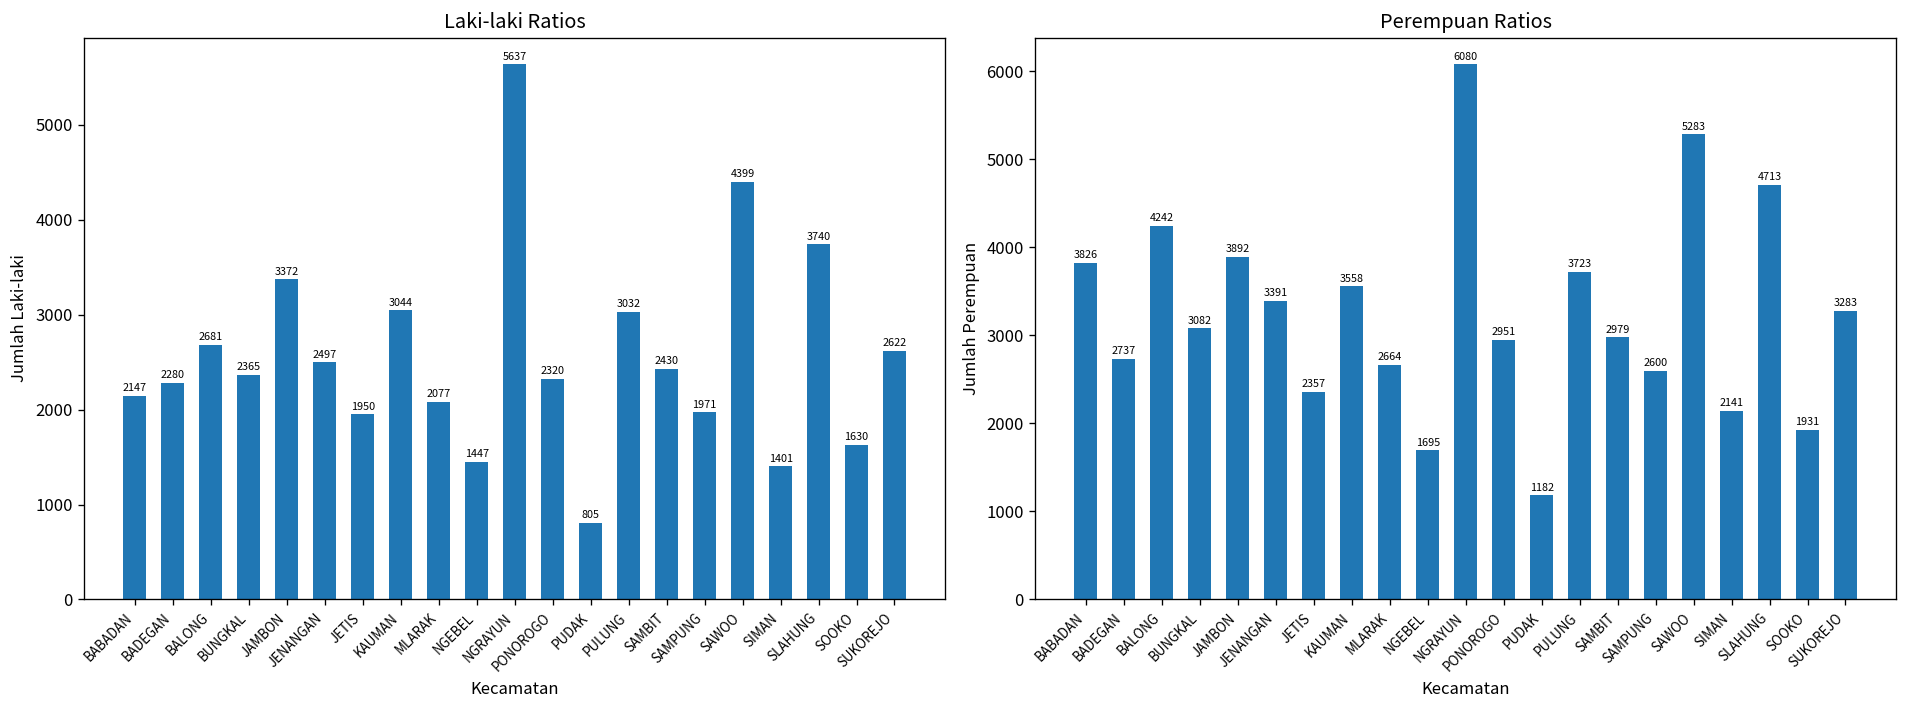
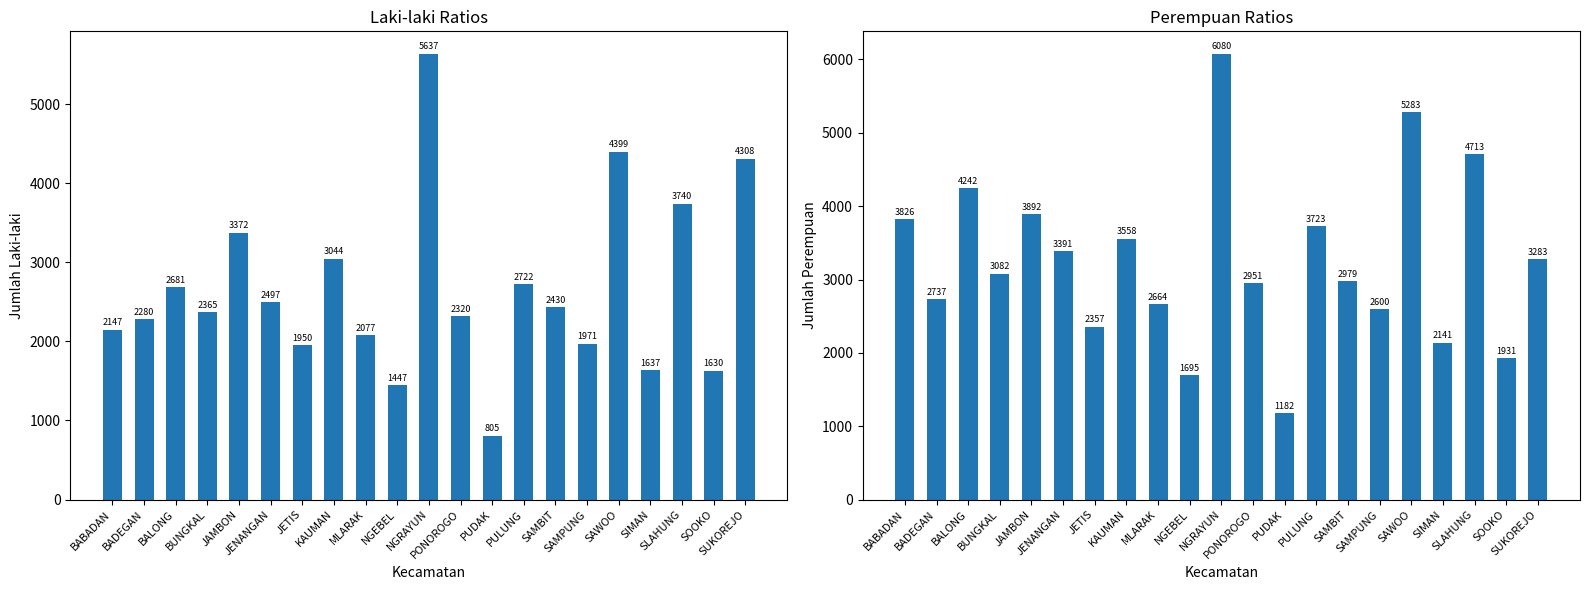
Laki-laki Ratios, PULUNG: 3032 -> 2722
Laki-laki Ratios, SIMAN: 1401 -> 1637
Laki-laki Ratios, SUKOREJO: 2622 -> 4308
